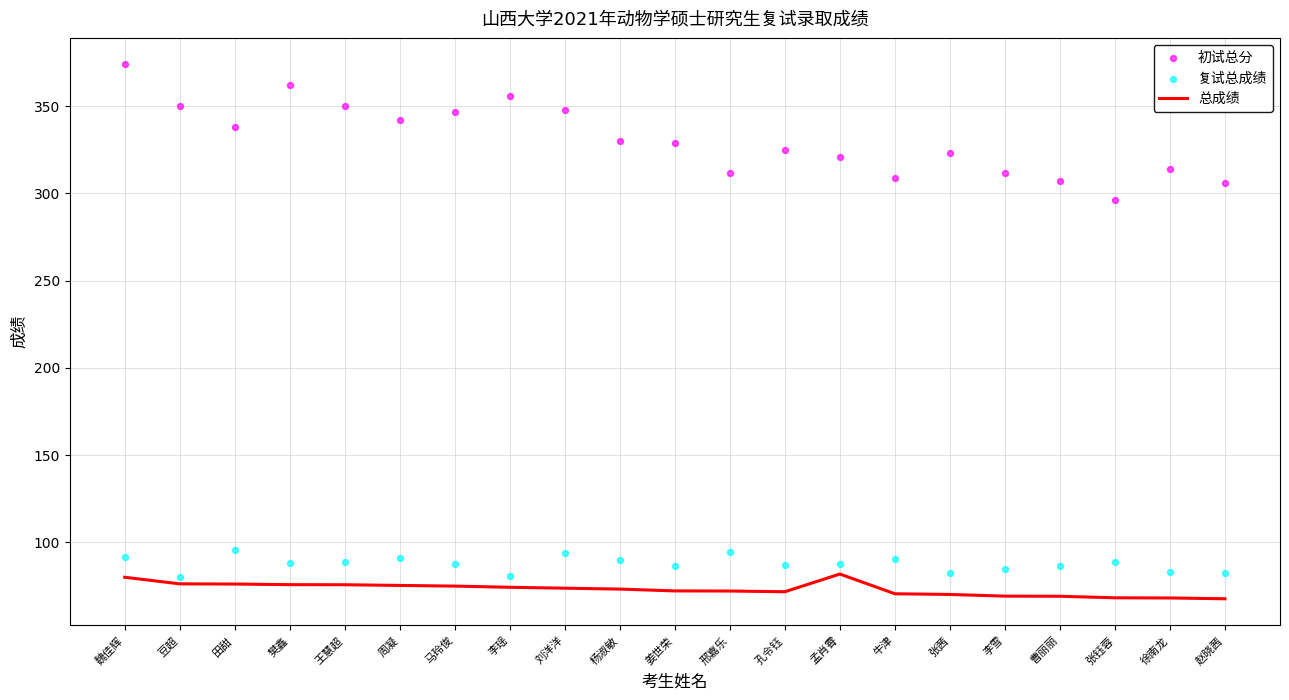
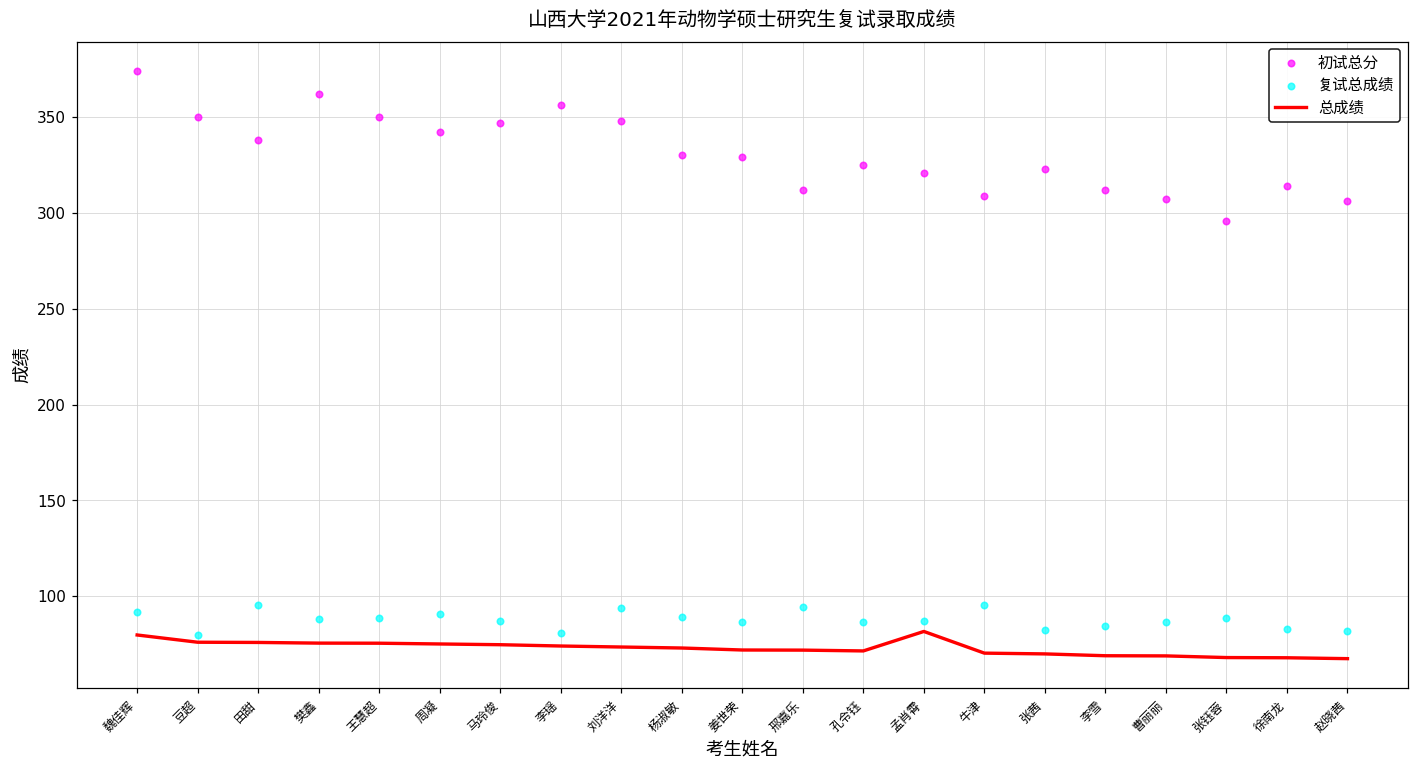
复试总成绩, 牛津: 90 -> 95
